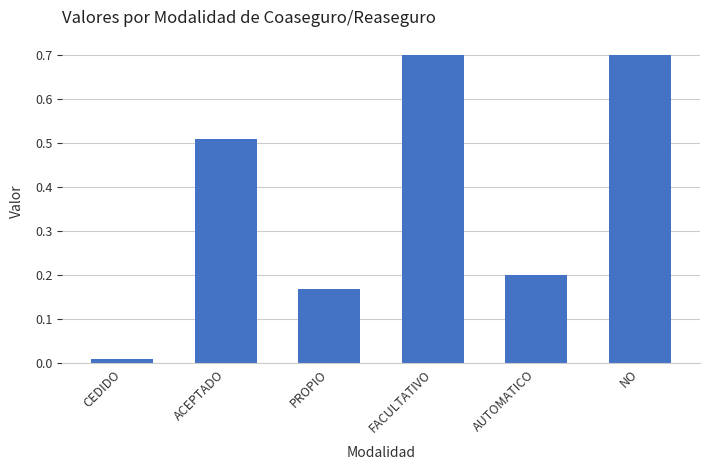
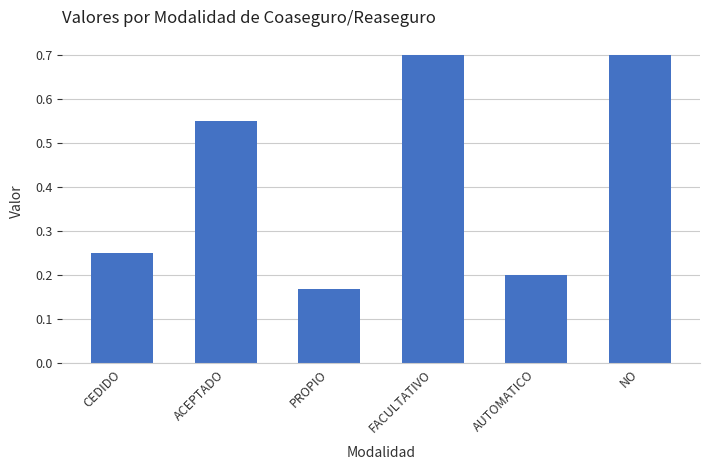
CEDIDO: 0.01 -> 0.25
ACEPTADO: 0.51 -> 0.55
